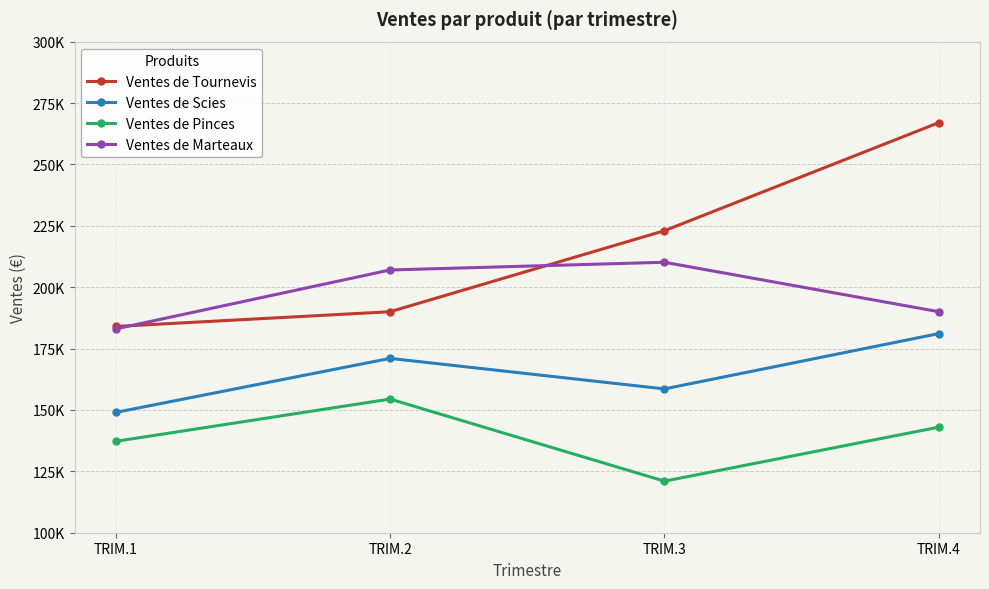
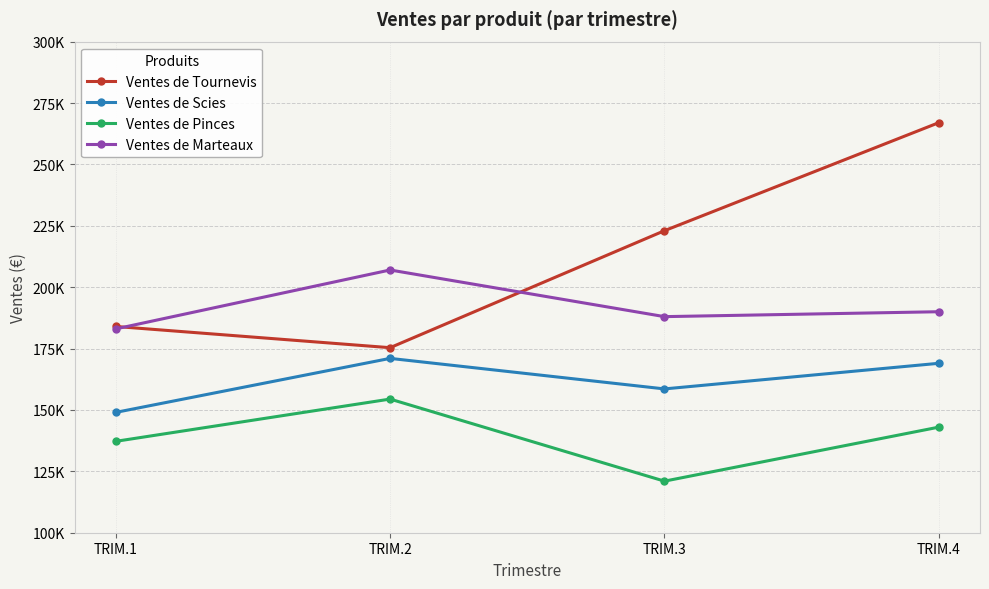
Ventes de Tournevis, TRIM.2: 190000 -> 175000
Ventes de Marteaux, TRIM.3: 210000 -> 188000
Ventes de Scies, TRIM.4: 181000 -> 169000
